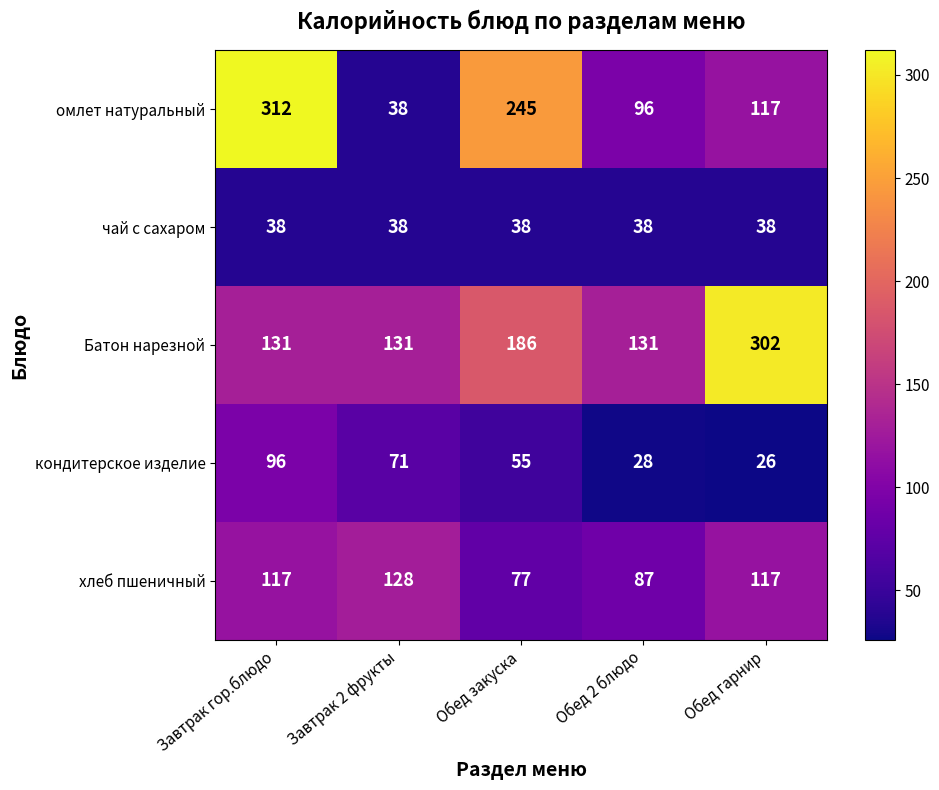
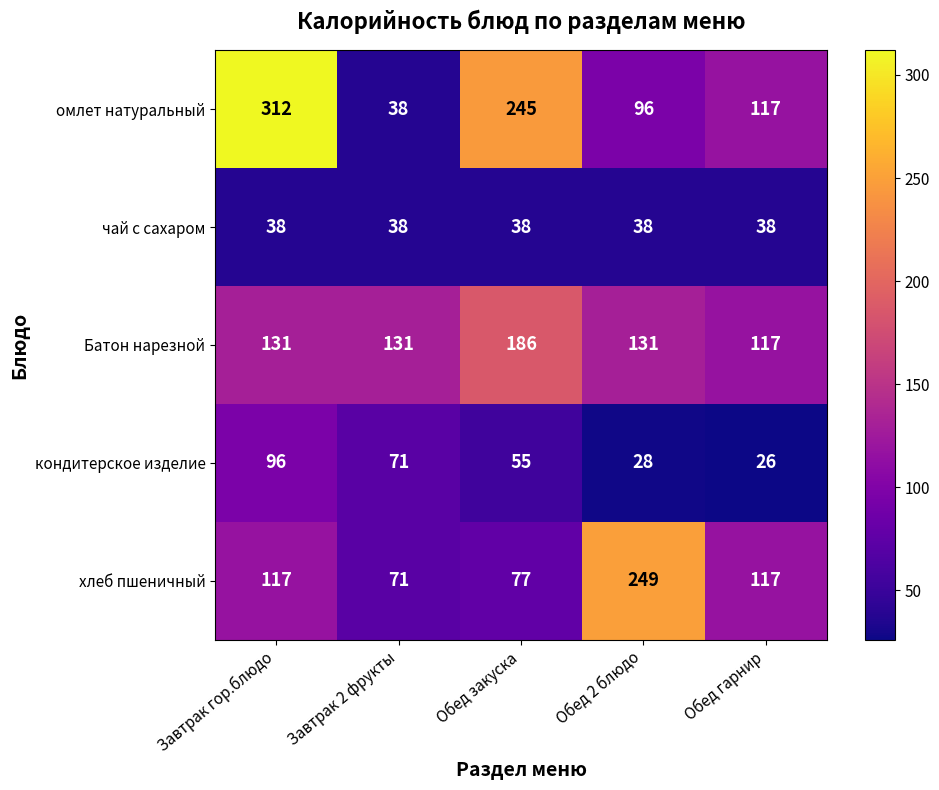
Батон нарезной, Обед гарнир: 302 -> 117
хлеб пшеничный, Завтрак 2 фрукты: 128 -> 71
хлеб пшеничный, Обед 2 блюдо: 87 -> 249
